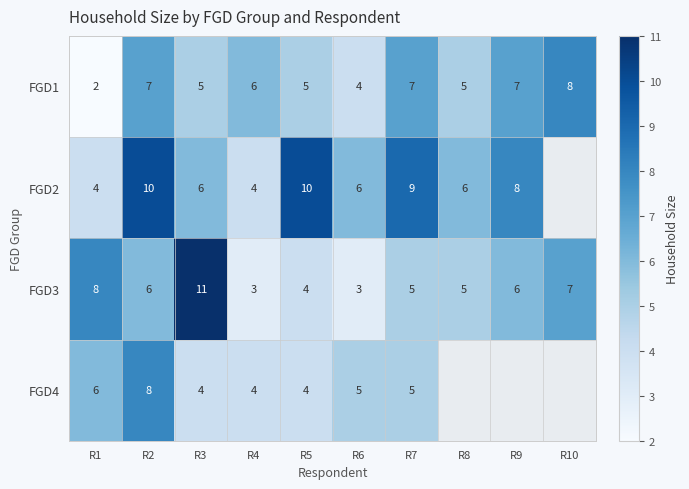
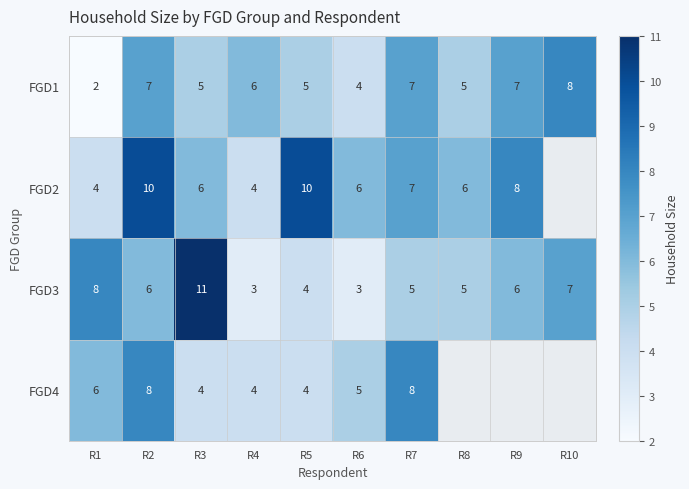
FGD2, R7: 9 -> 7
FGD4, R7: 5 -> 8
